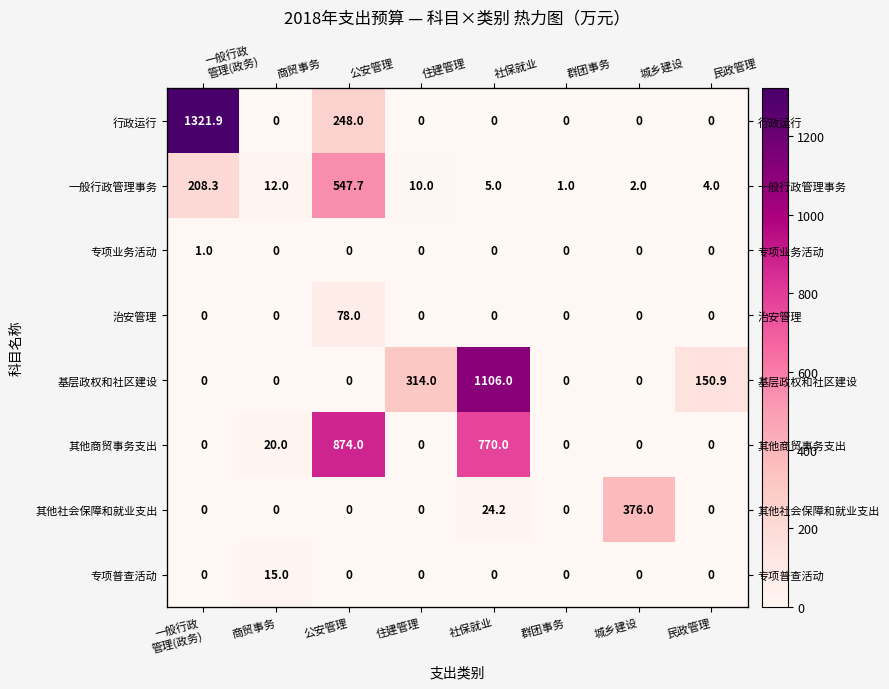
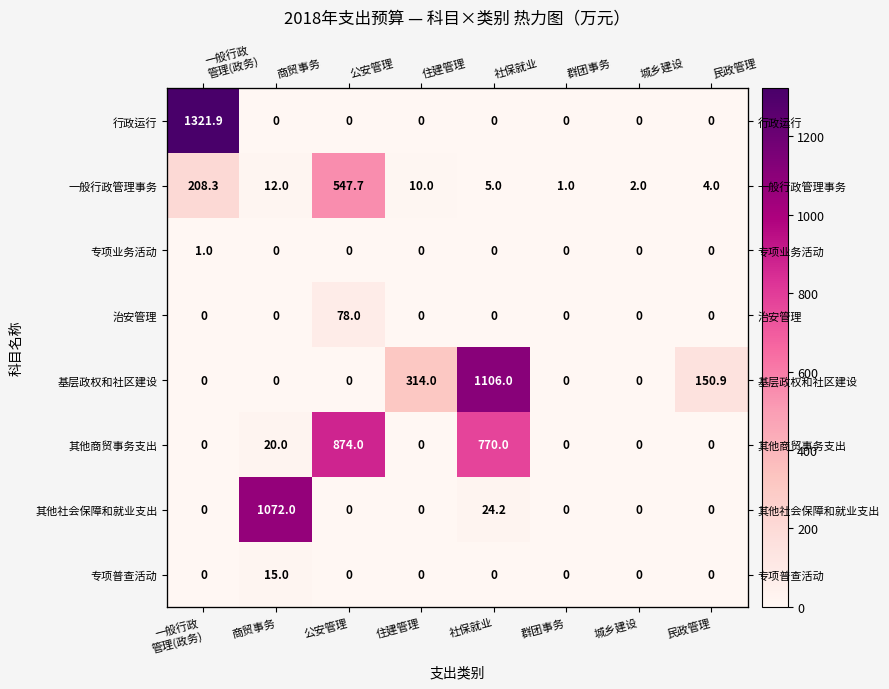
行政运行, 公安管理: 248.0 -> 0
其他社会保障和就业支出, 商贸事务: 0 -> 1072.0
其他社会保障和就业支出, 城乡建设: 376.0 -> 0
